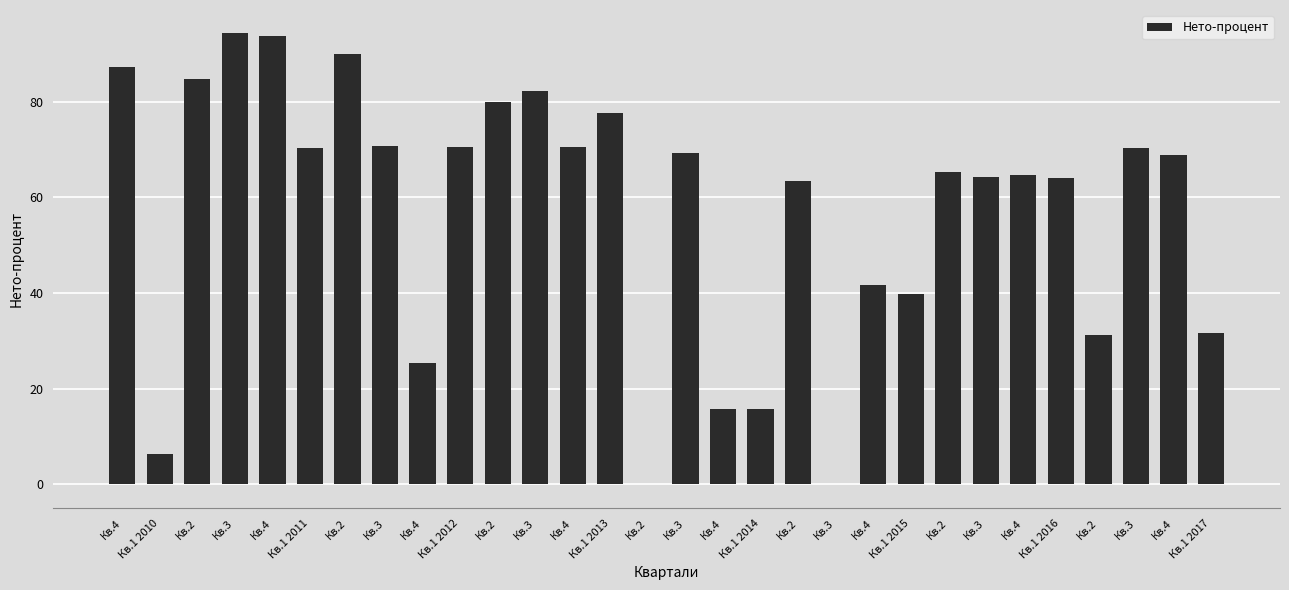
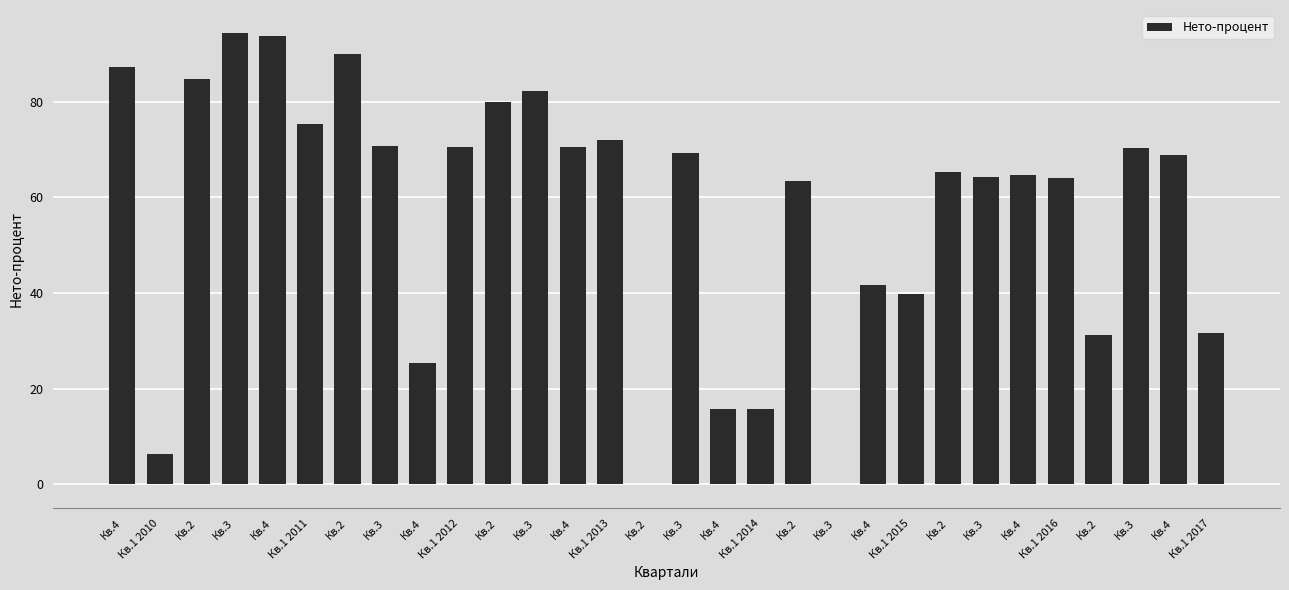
Кв.1 2011: 70 -> 75
Кв.1 2013: 78 -> 72
